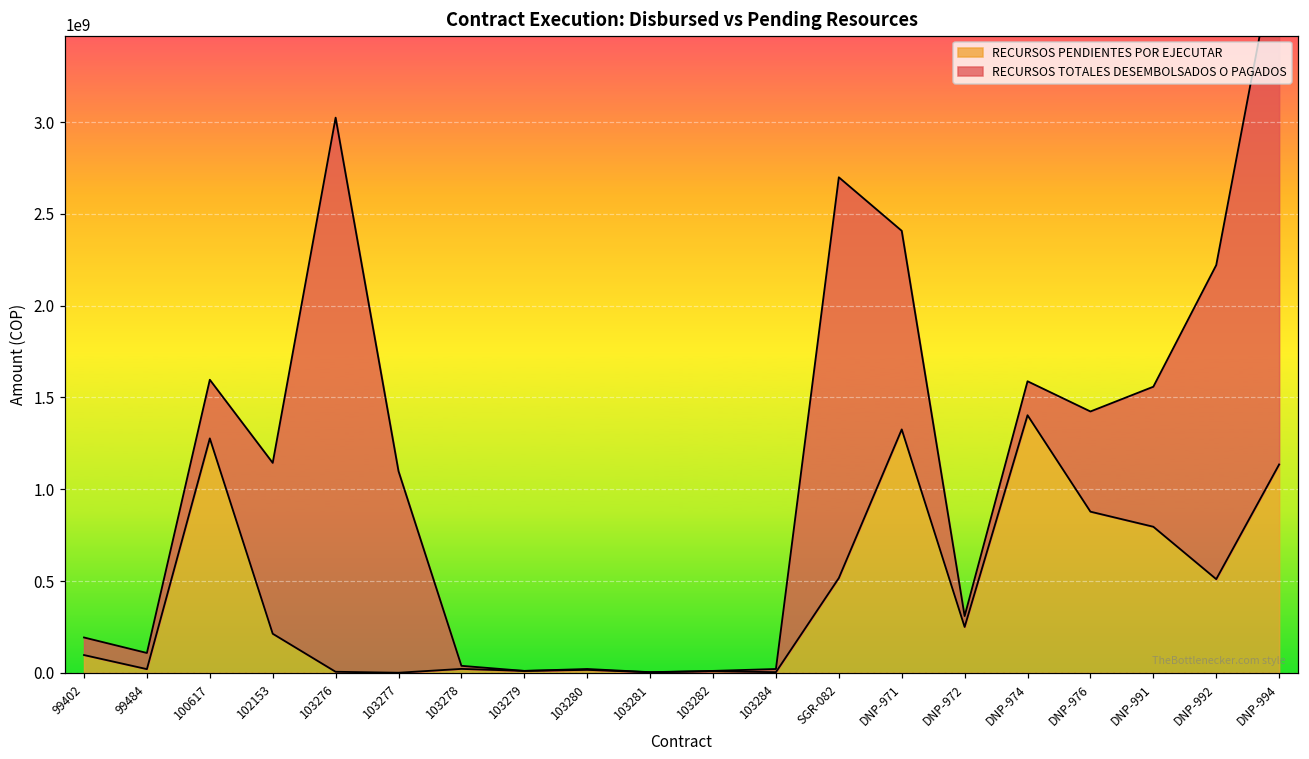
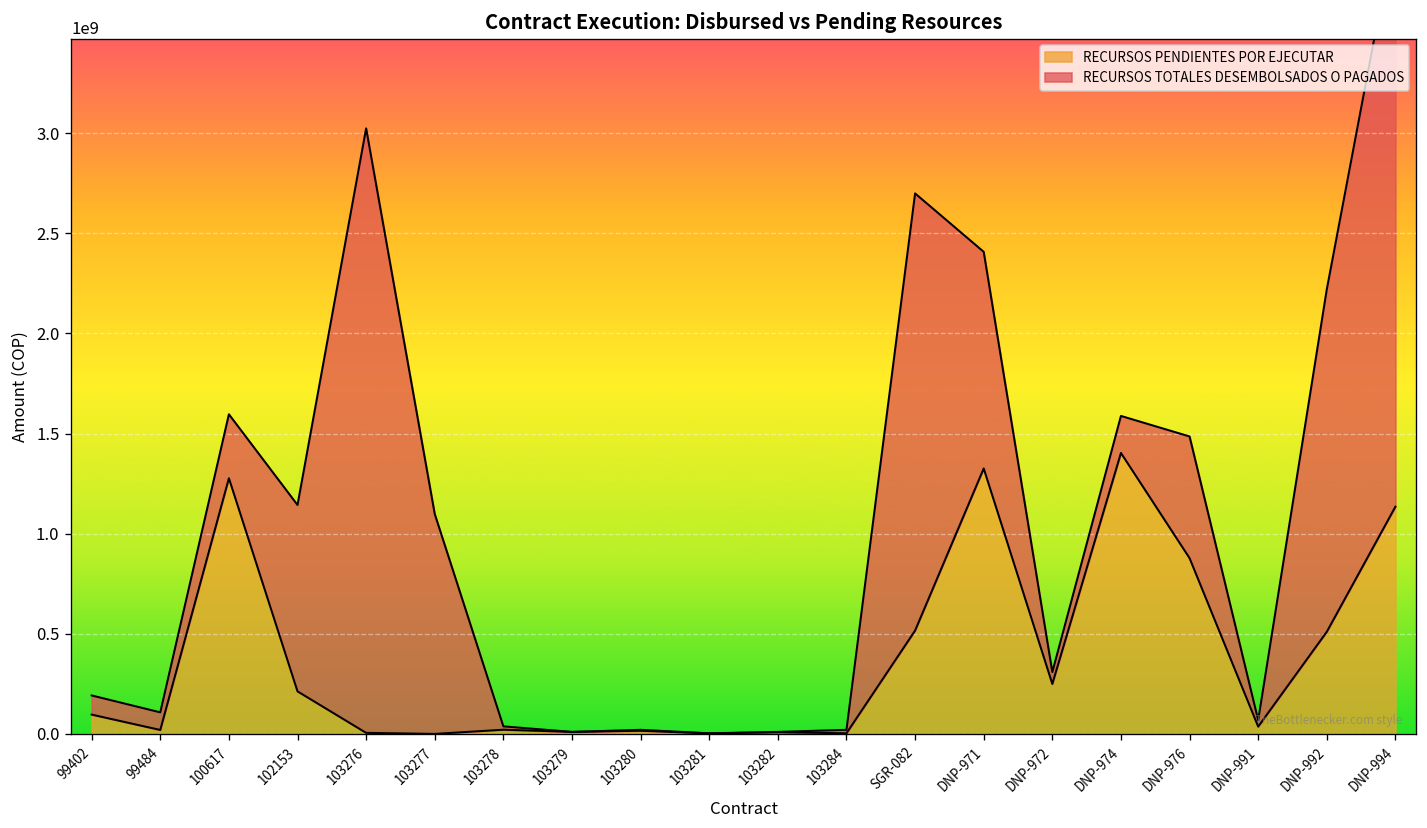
RECURSOS TOTALES DESEMBOLSADOS O PAGADOS, DNP-976: 550000000 -> 610000000
RECURSOS PENDIENTES POR EJECUTAR, DNP-991: 800000000 -> 40000000
RECURSOS TOTALES DESEMBOLSADOS O PAGADOS, DNP-991: 760000000 -> 30000000
